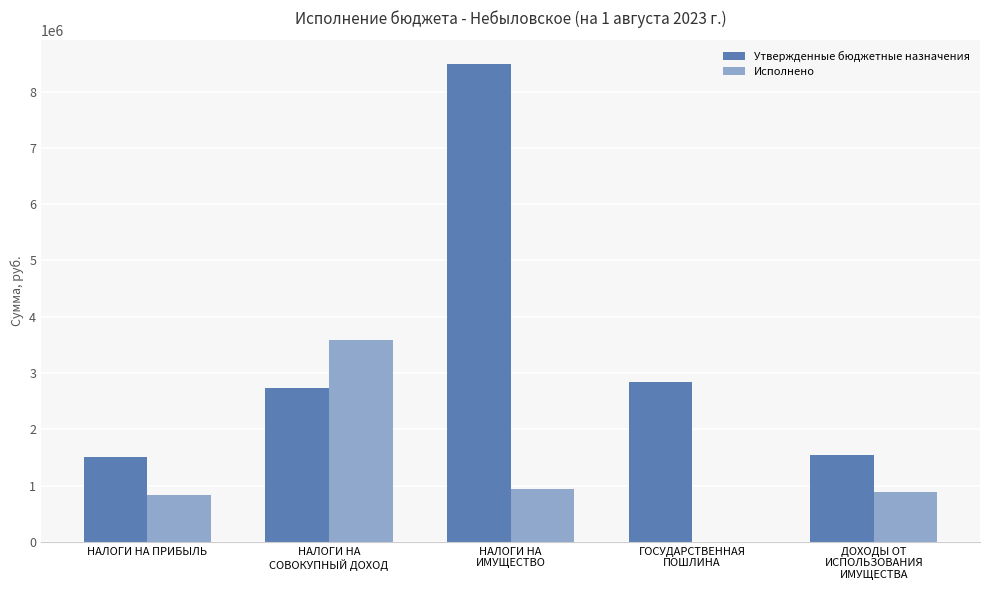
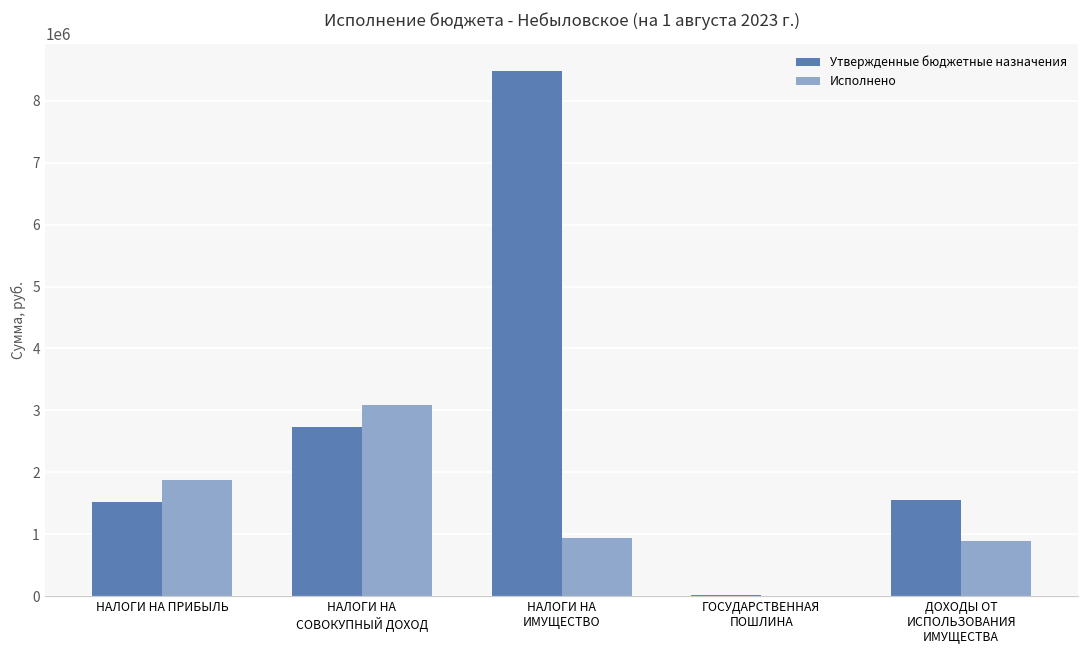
Исполнено, НАЛОГИ НА ПРИБЫЛЬ: 800000 -> 1900000
Исполнено, НАЛОГИ НА СОВОКУПНЫЙ ДОХОД: 3600000 -> 3100000
Утвержденные бюджетные назначения, ГОСУДАРСТВЕННАЯ ПОШЛИНА: 2800000 -> 0
